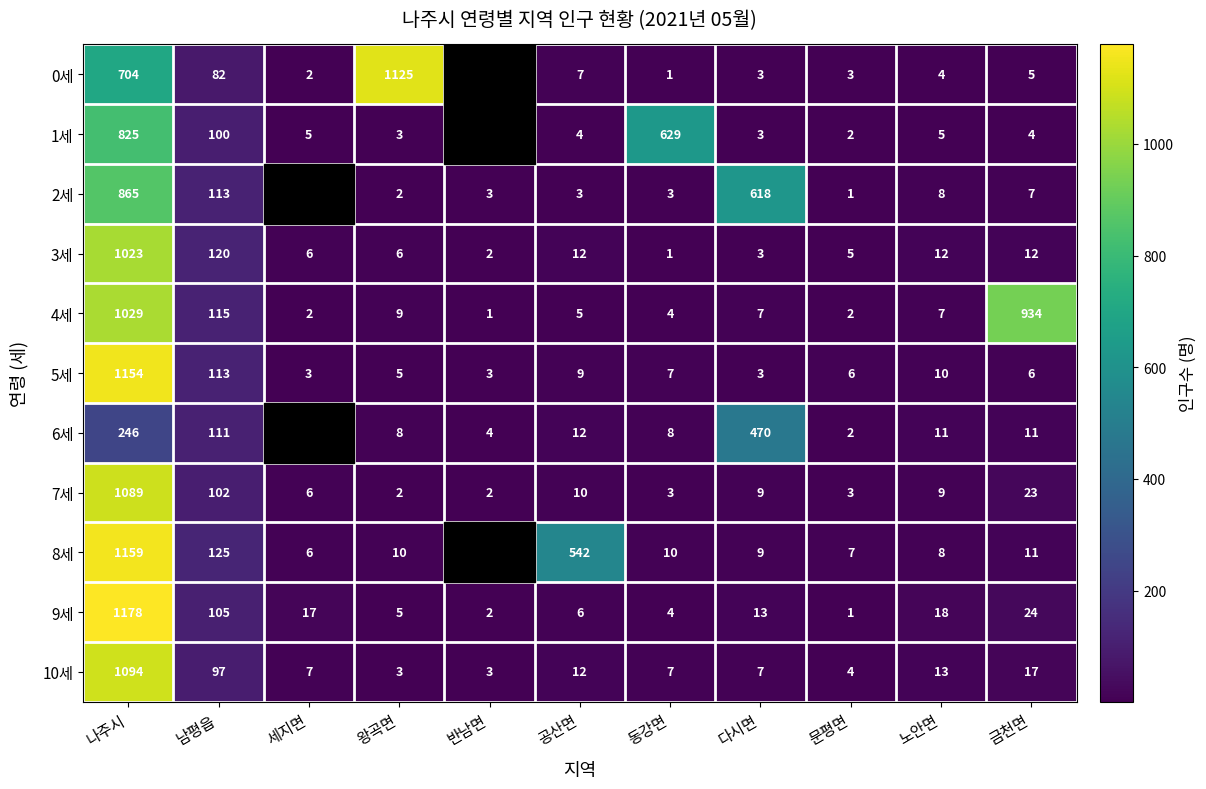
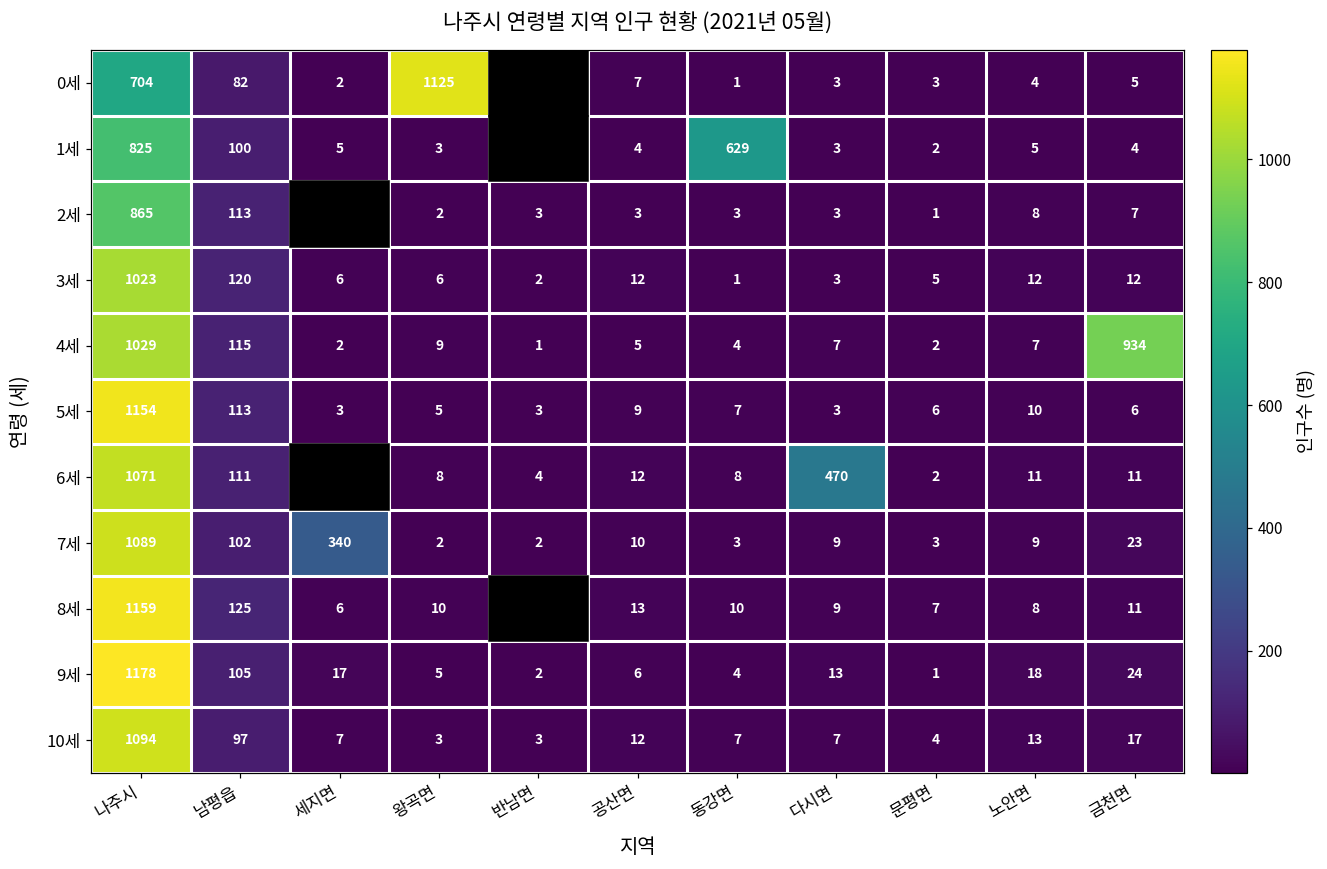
2세, 다시면: 618 -> 3
6세, 나주시: 246 -> 1071
7세, 세지면: 6 -> 340
8세, 공산면: 542 -> 13
